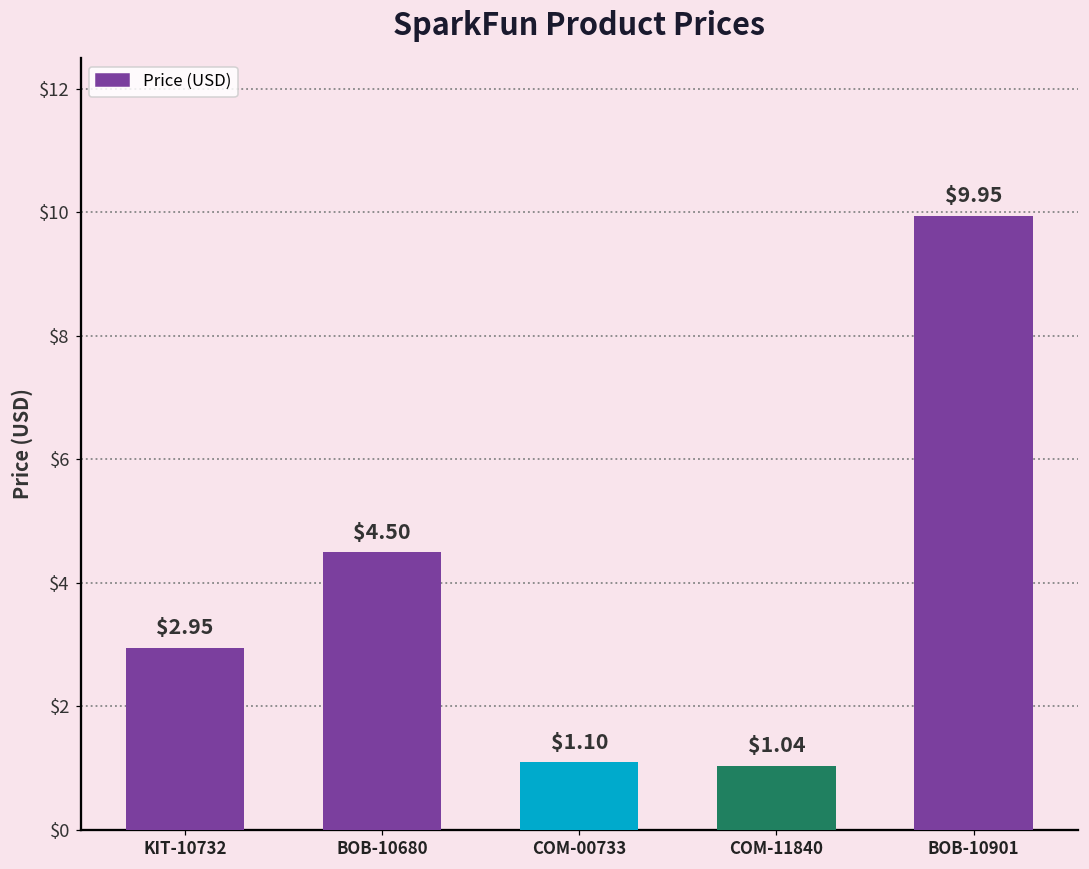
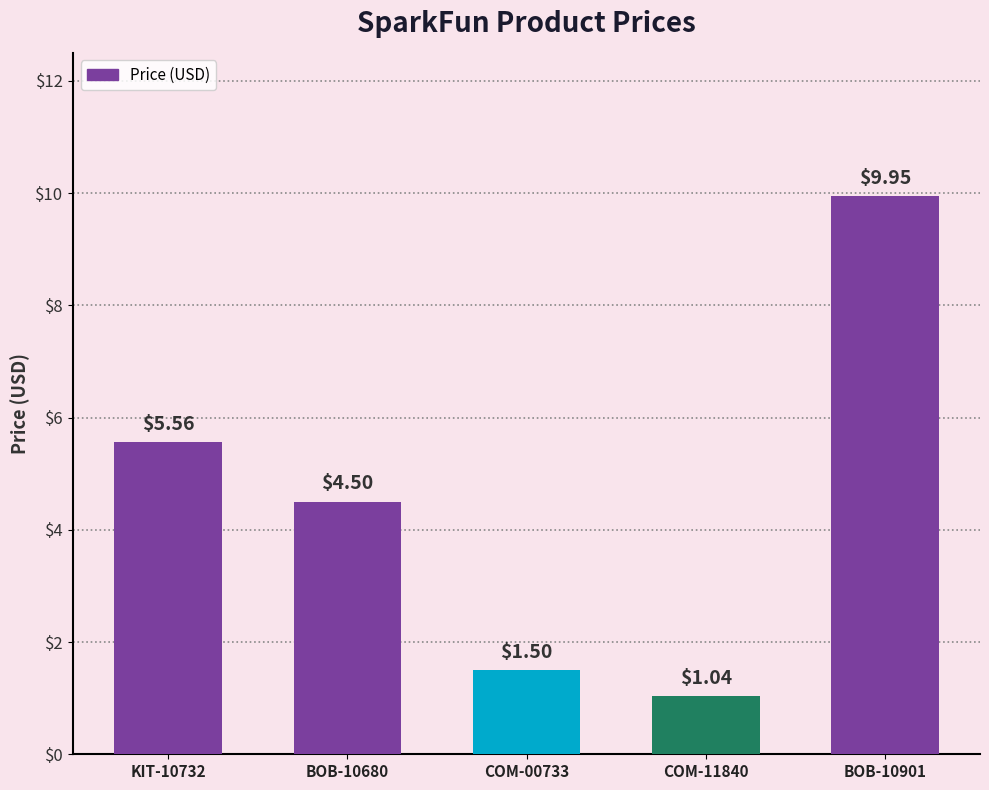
KIT-10732: $2.95 -> $5.56
COM-00733: $1.10 -> $1.50
